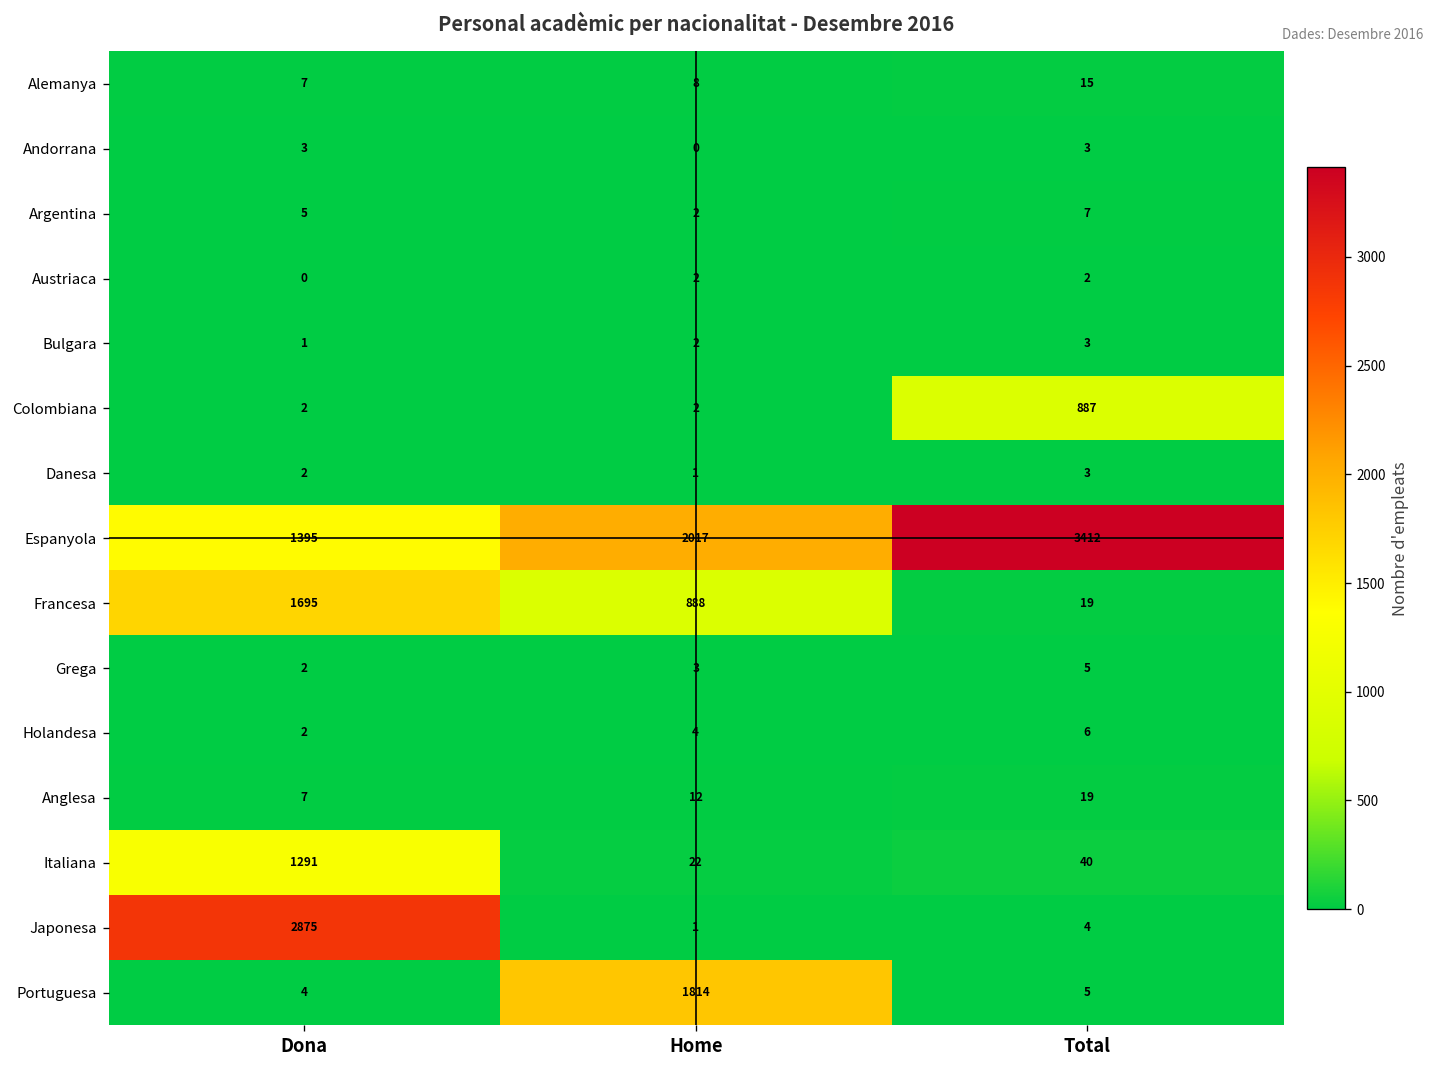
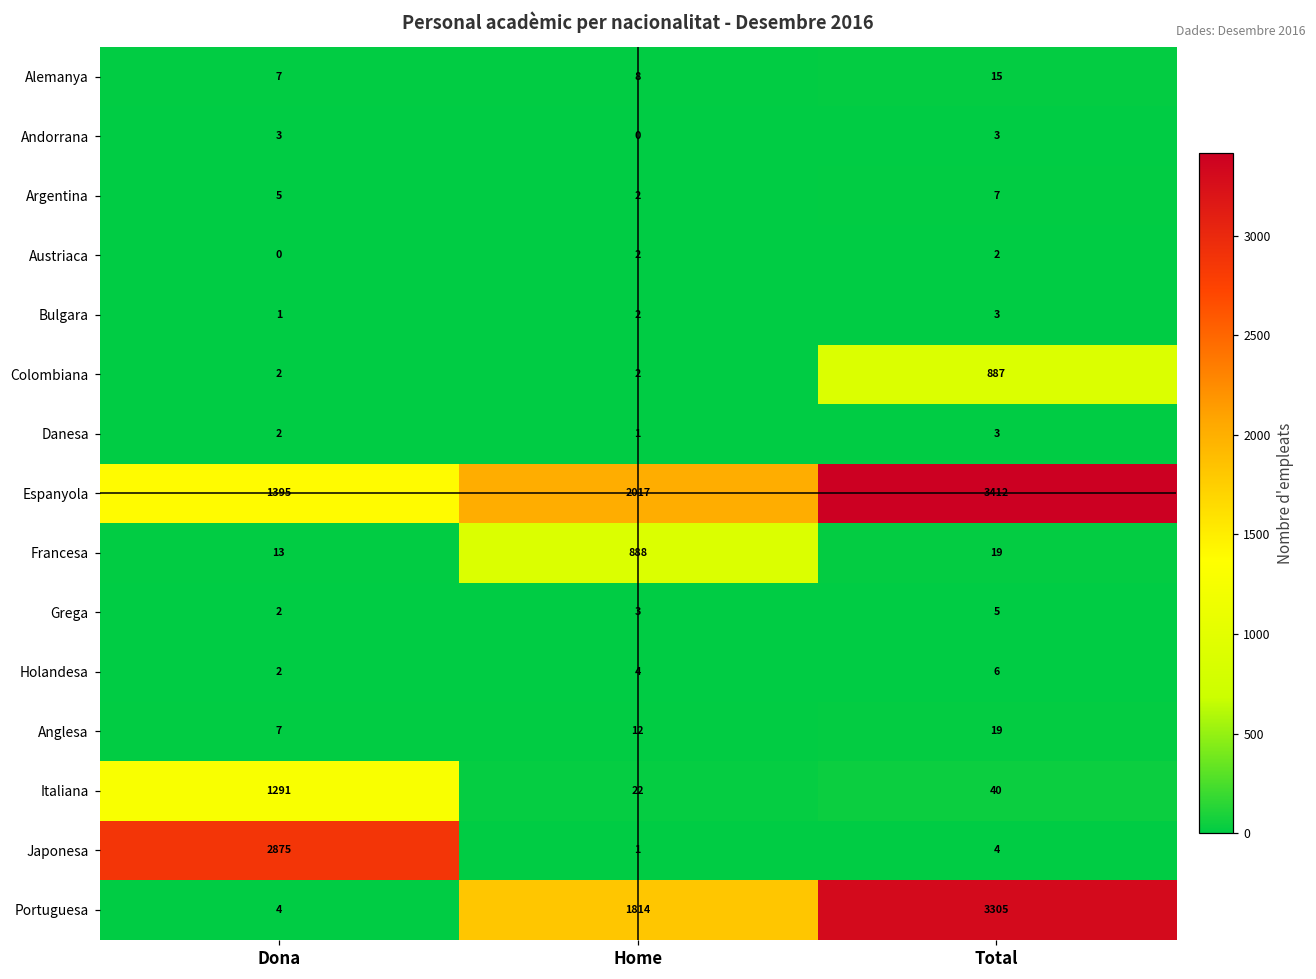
Francesa, Dona: 1695 -> 13
Portuguesa, Total: 5 -> 3305
